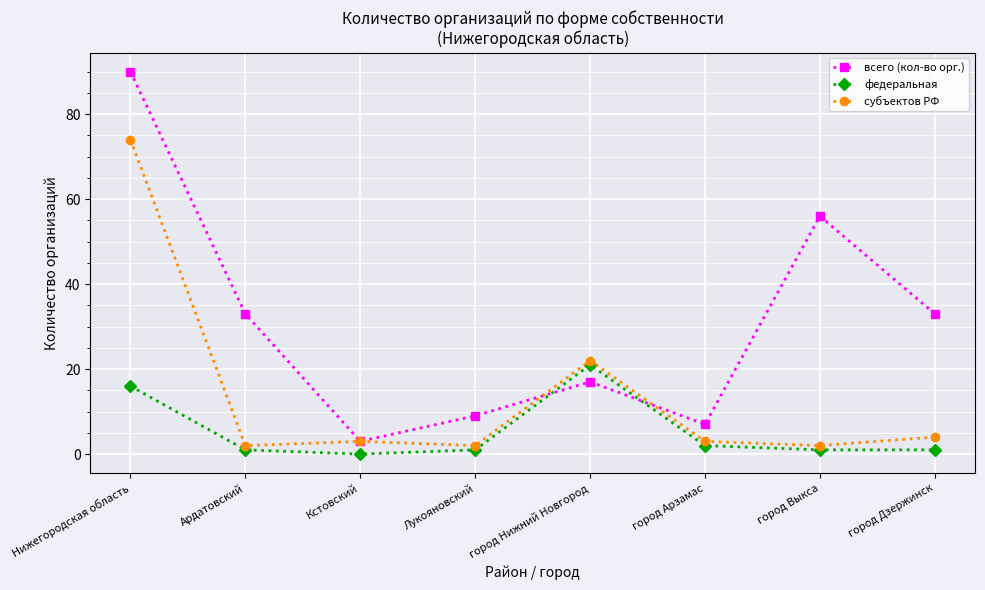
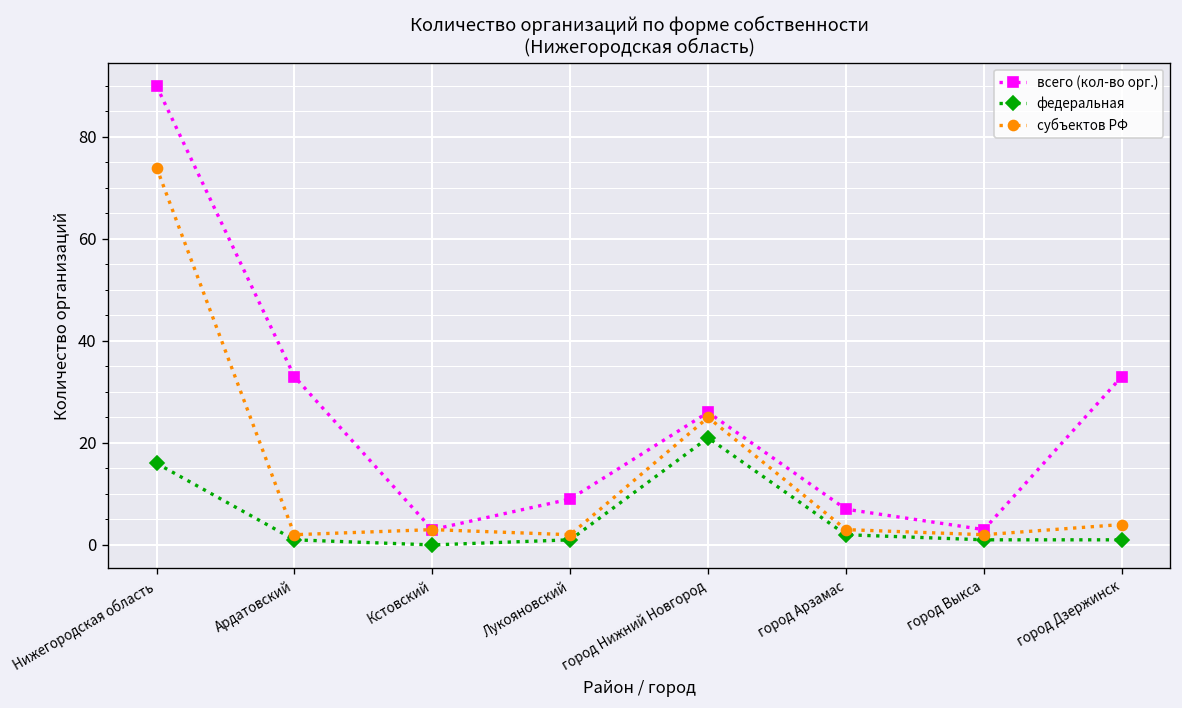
всего (кол-во орг.), город Нижний Новгород: 17 -> 26
субъектов РФ, город Нижний Новгород: 22 -> 25
всего (кол-во орг.), город Выкса: 56 -> 3
